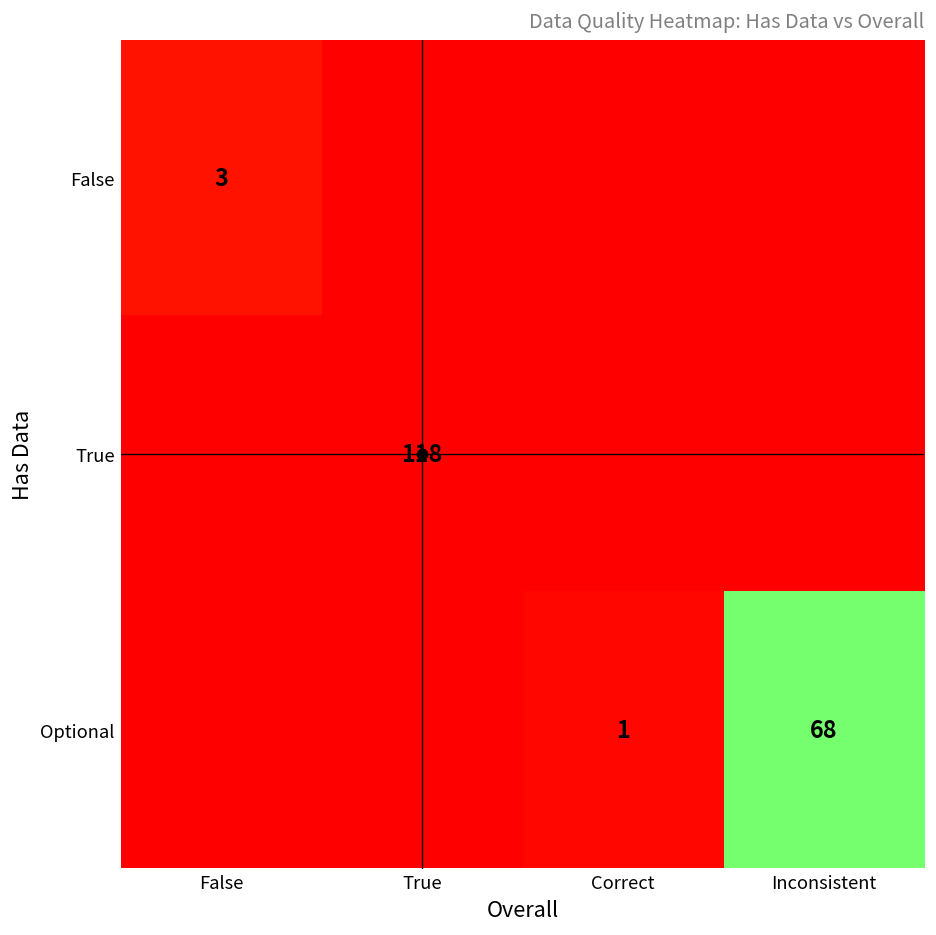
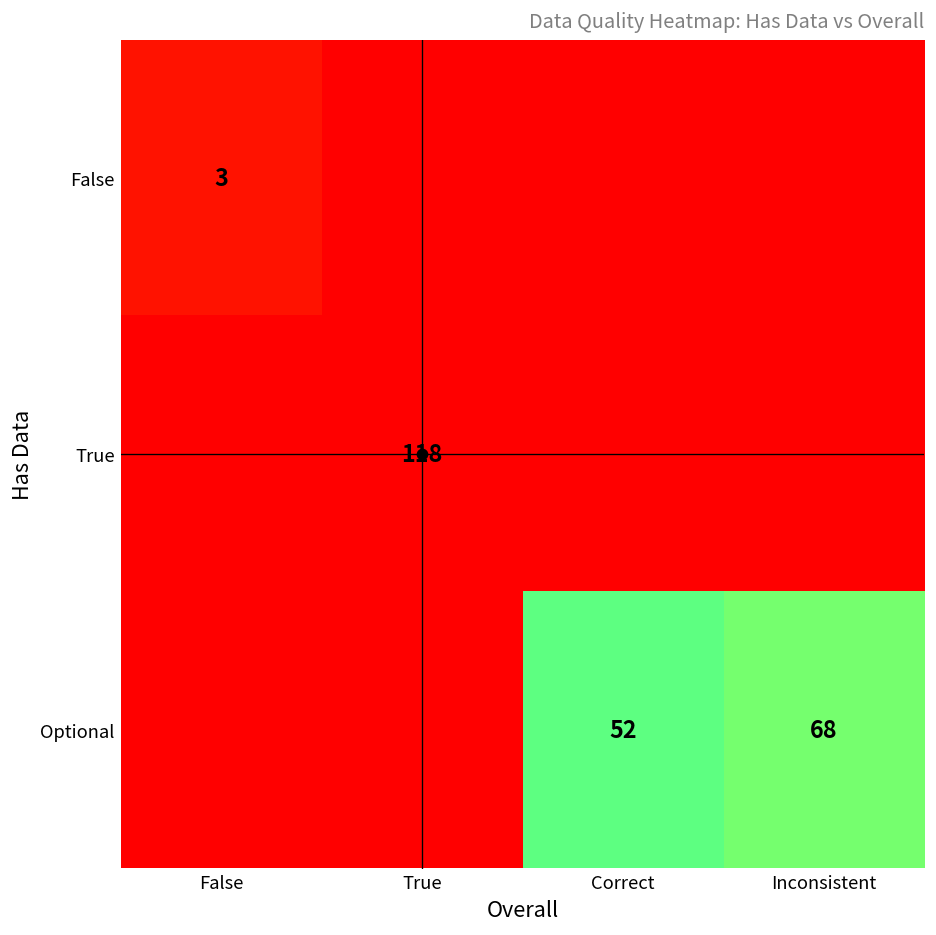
Optional, Correct: 1 -> 52
